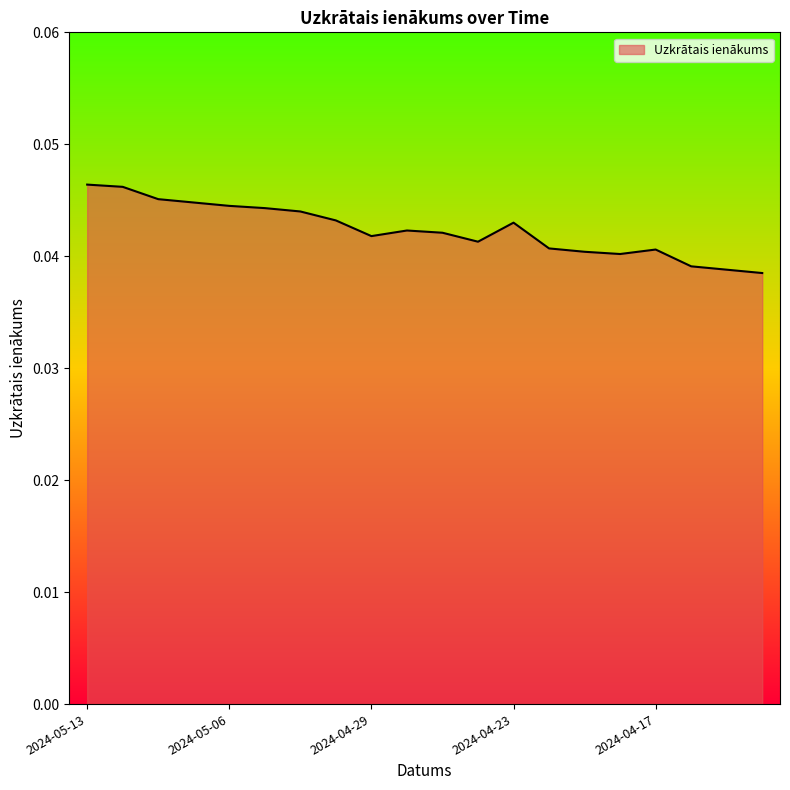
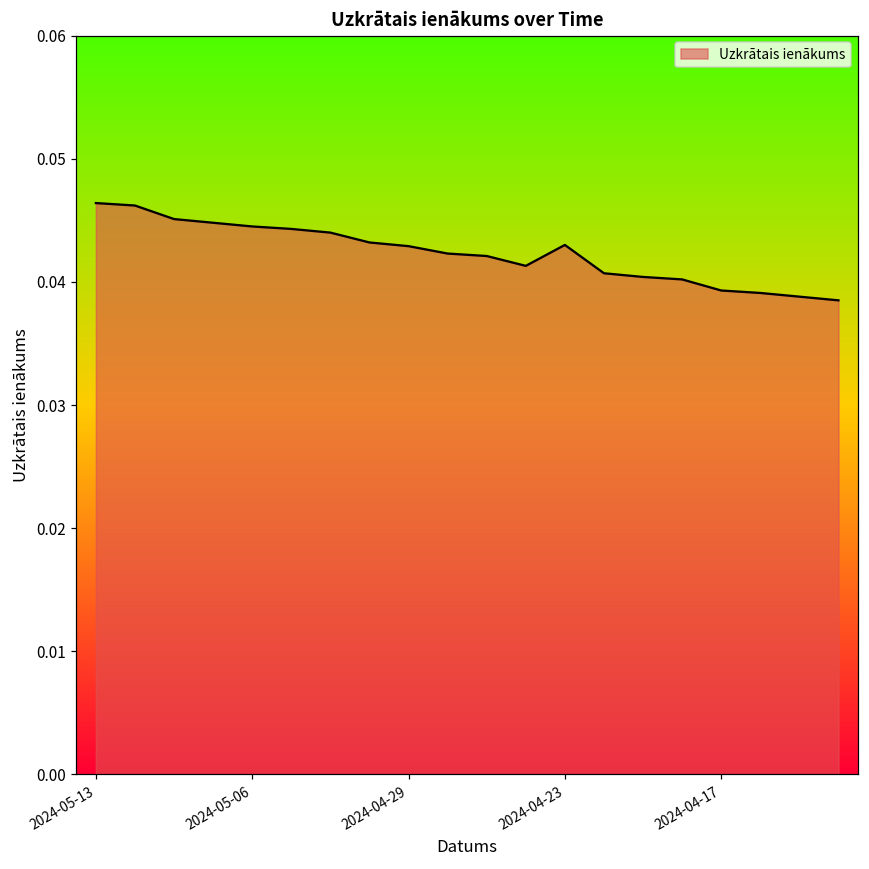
2024-04-29: 0.0418 -> 0.0429
2024-04-17: 0.0406 -> 0.0393
